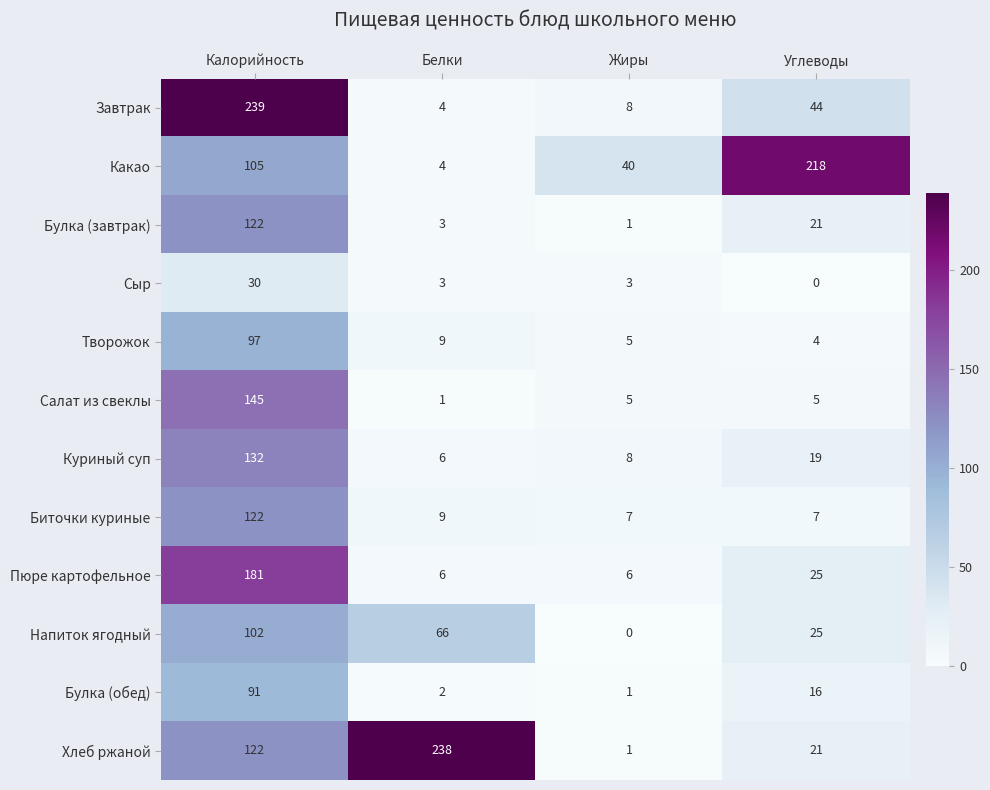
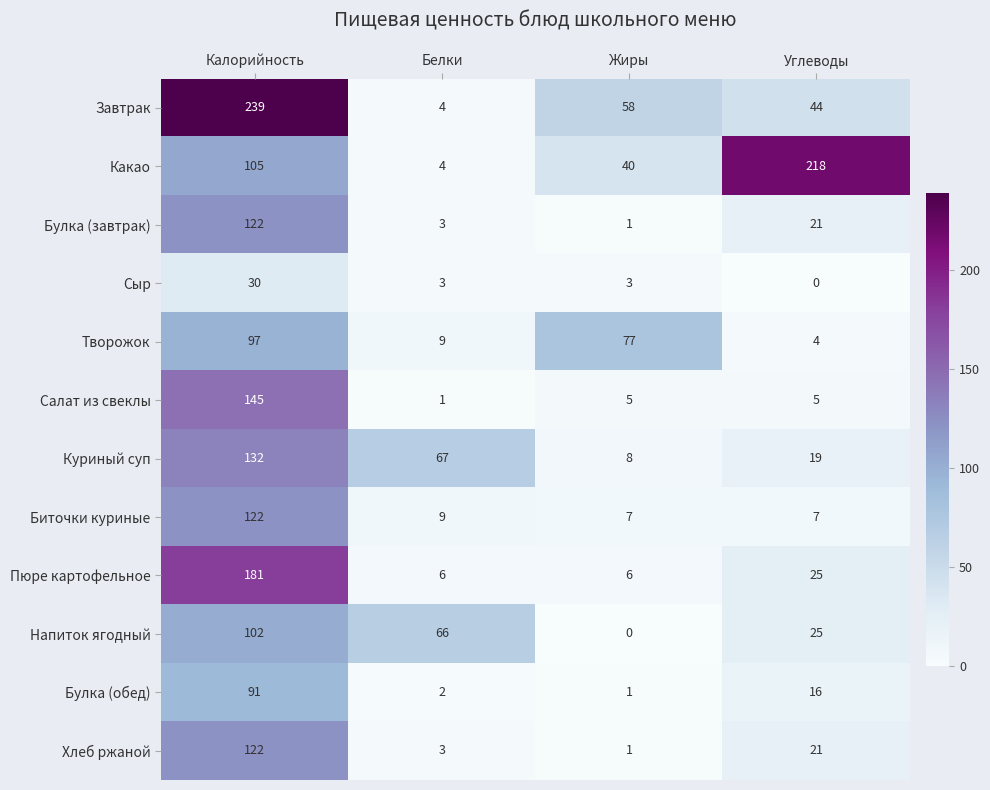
Завтрак, Жиры: 8 -> 58
Творожок, Жиры: 5 -> 77
Куриный суп, Белки: 6 -> 67
Хлеб ржаной, Белки: 238 -> 3
